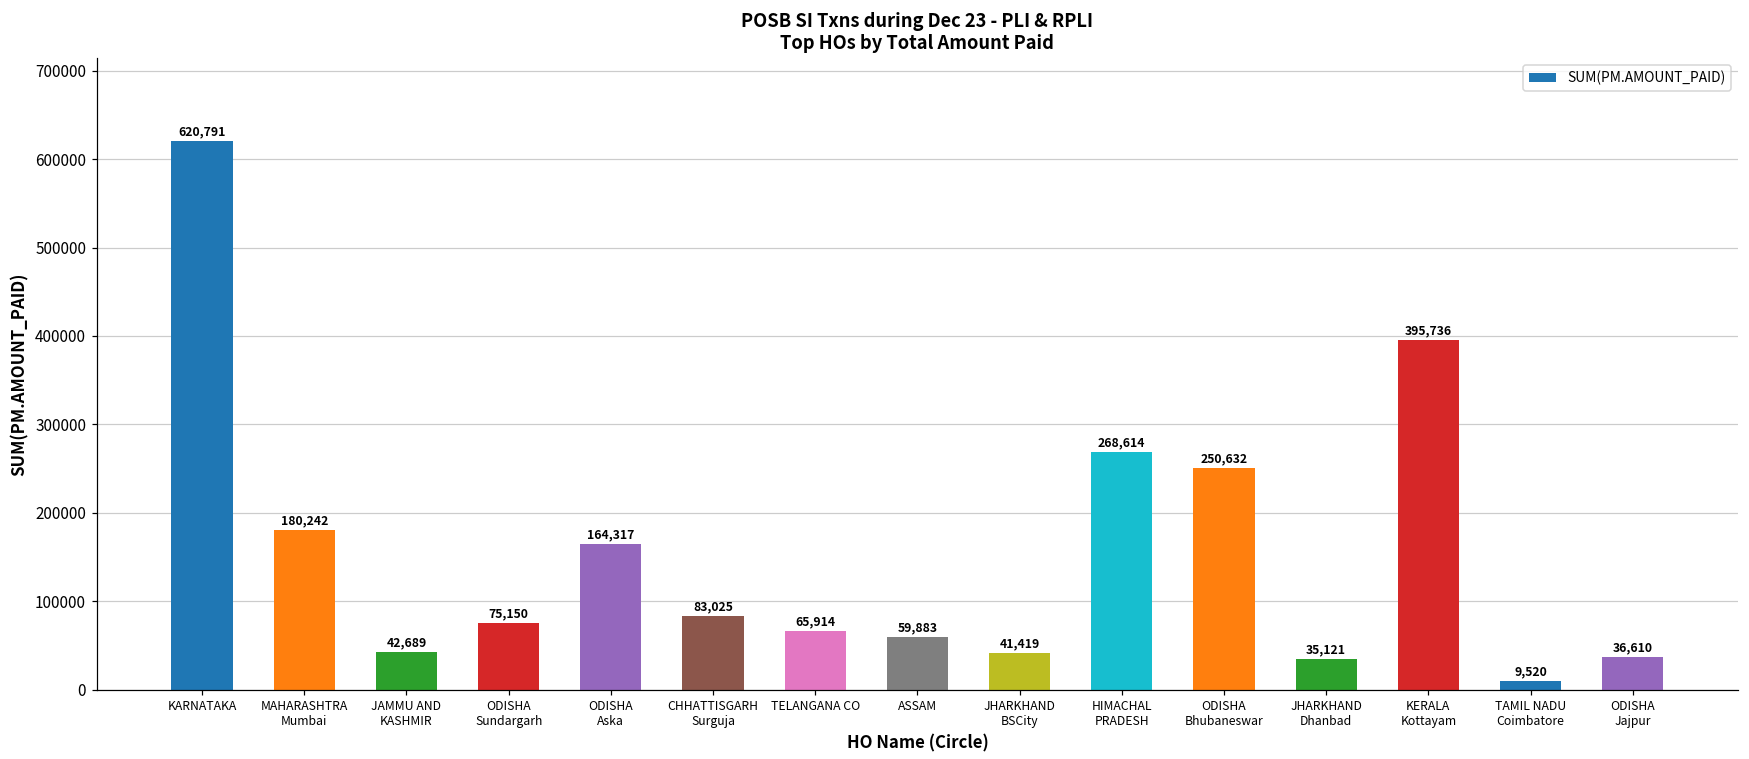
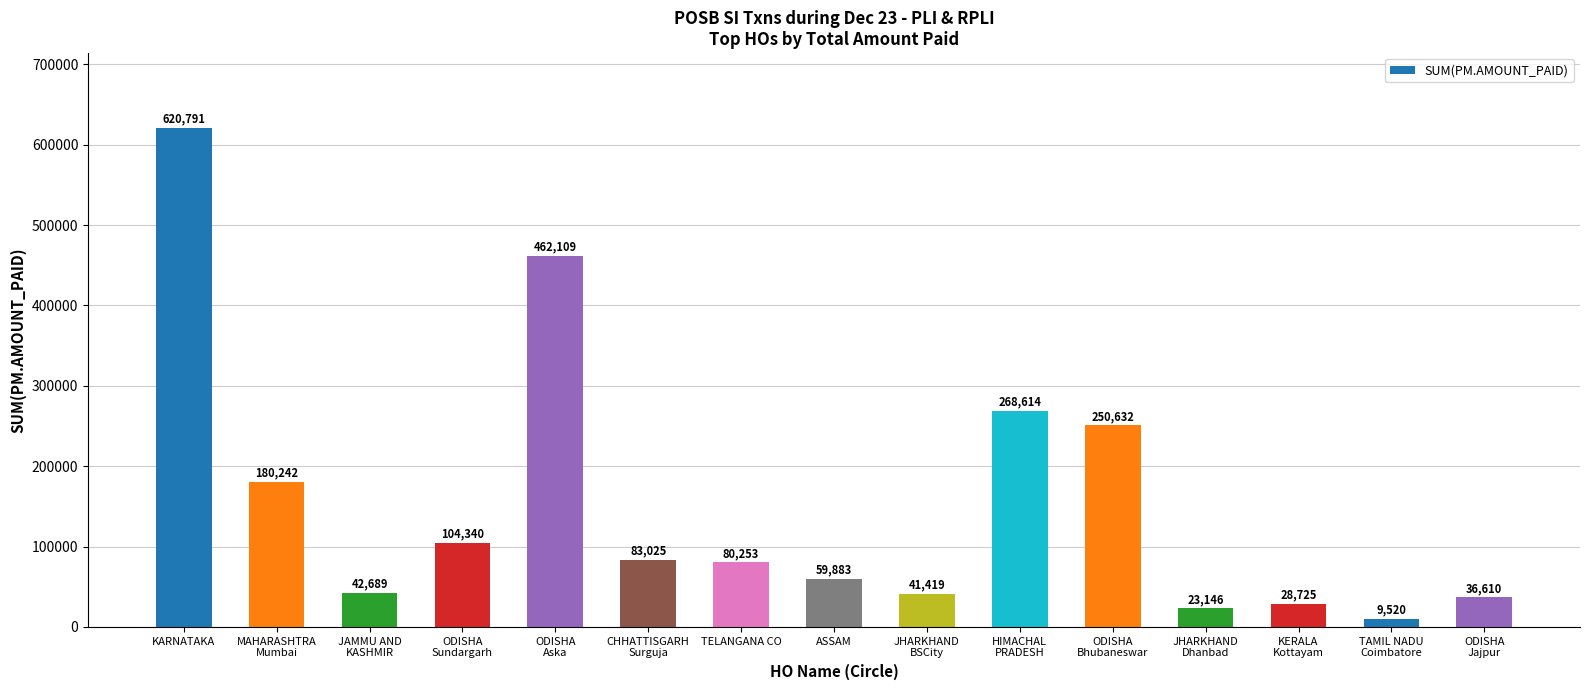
ODISHA Sundargarh: 75,150 -> 104,340
ODISHA Aska: 164,317 -> 462,109
TELANGANA CO: 65,914 -> 80,253
JHARKHAND Dhanbad: 35,121 -> 23,146
KERALA Kottayam: 395,736 -> 28,725
